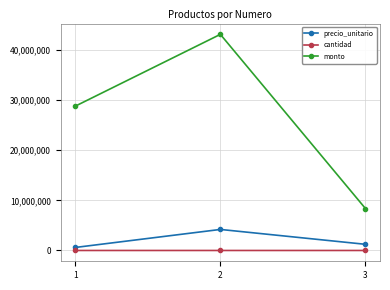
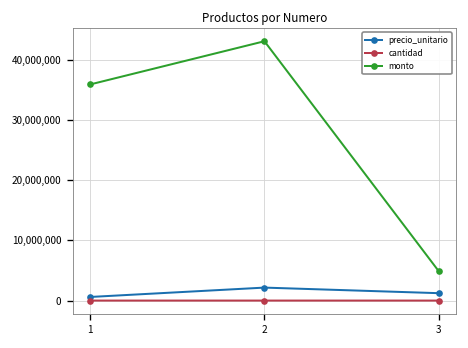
monto, 1: 29,000,000 -> 36,000,000
precio_unitario, 2: 4,000,000 -> 2,000,000
monto, 3: 8,000,000 -> 5,000,000
